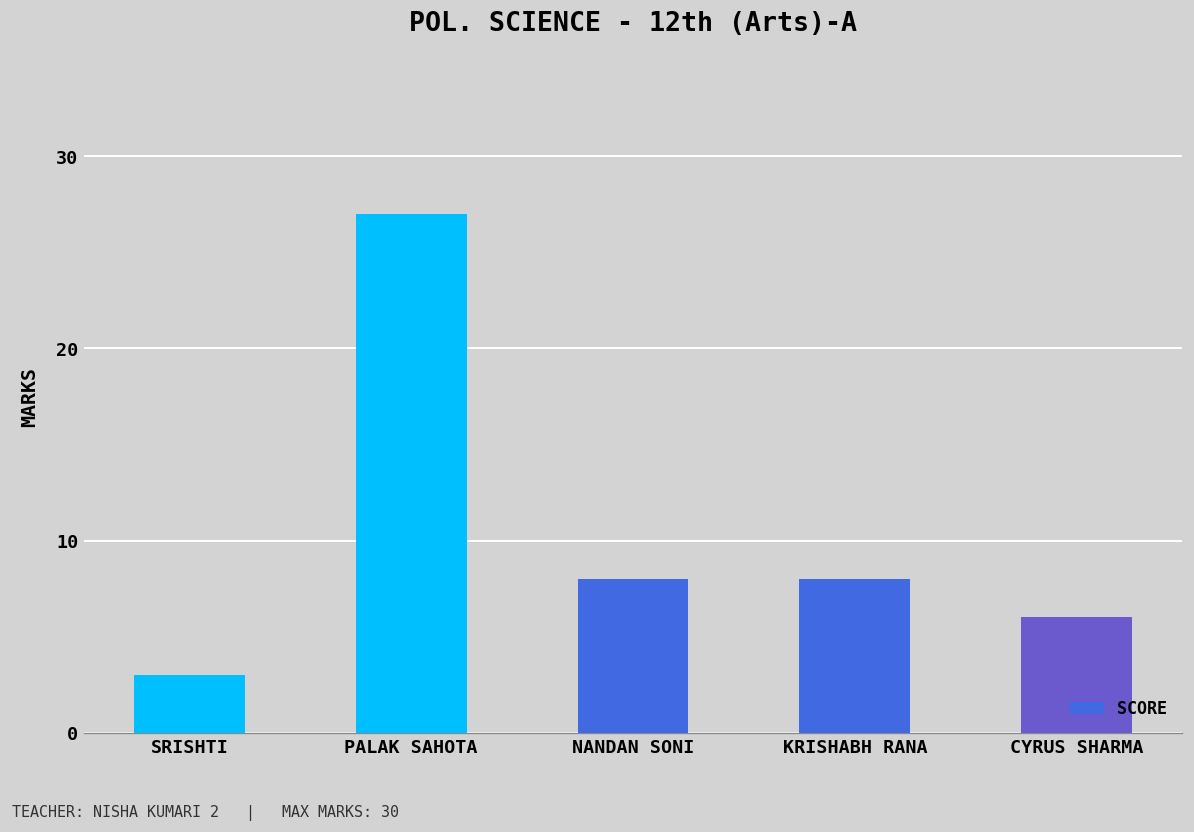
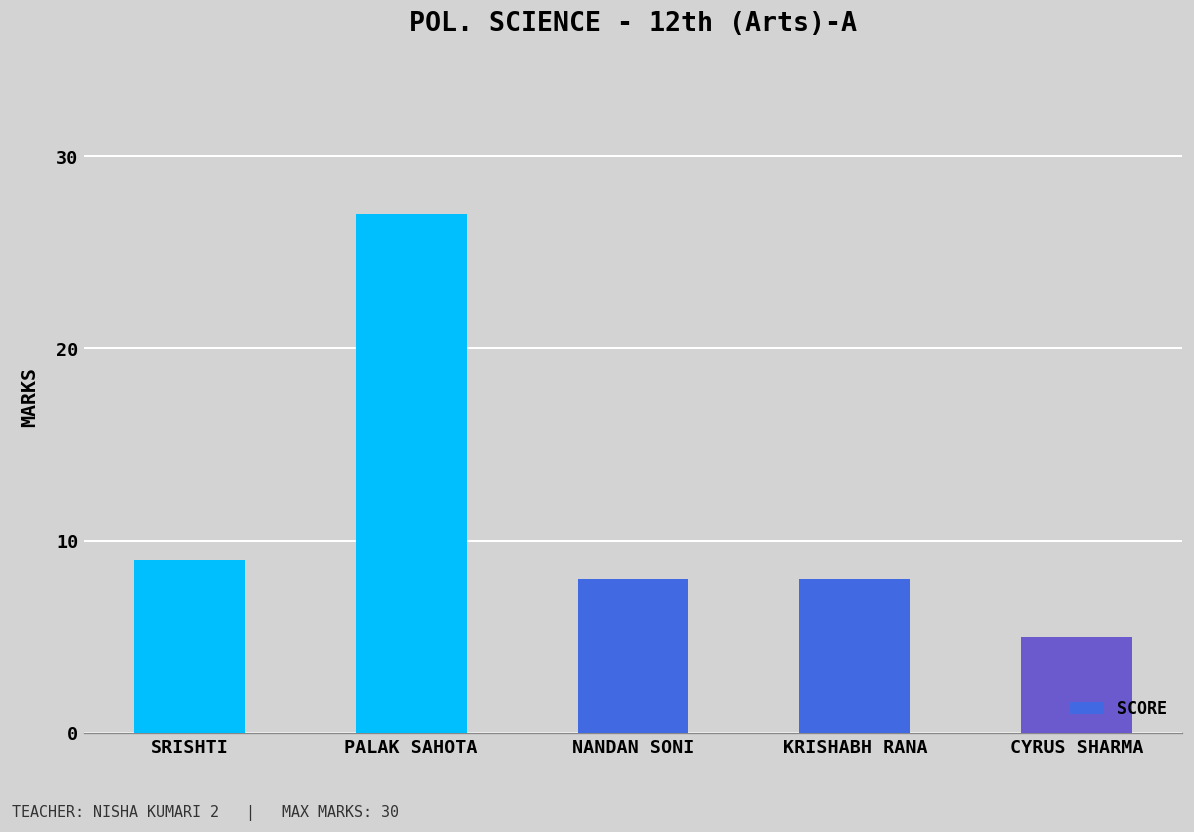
SRISHTI: 3 -> 9
CYRUS SHARMA: 6 -> 5
